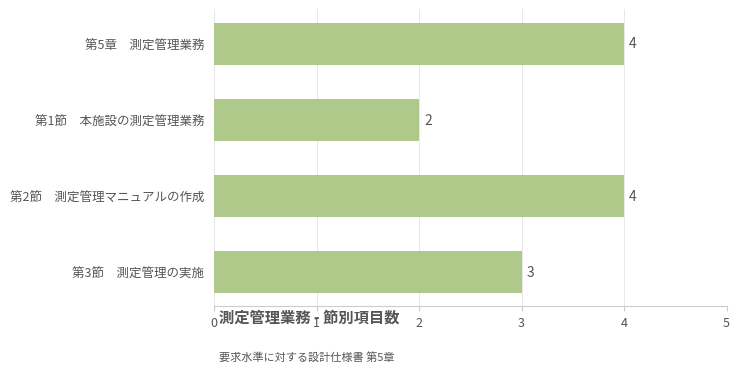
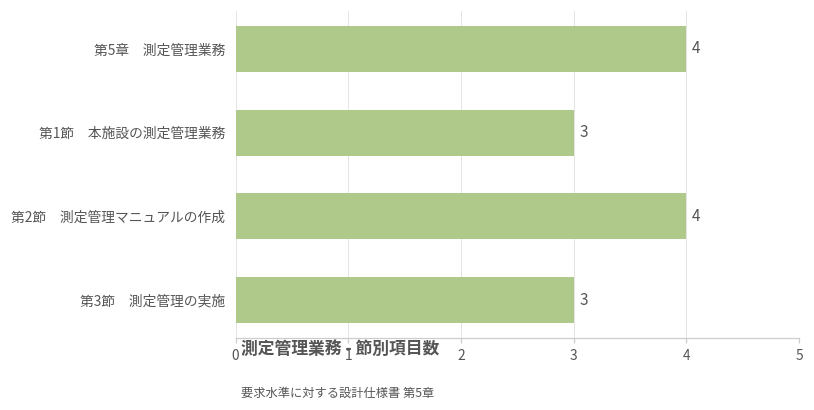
第1節 本施設の測定管理業務: 2 -> 3
